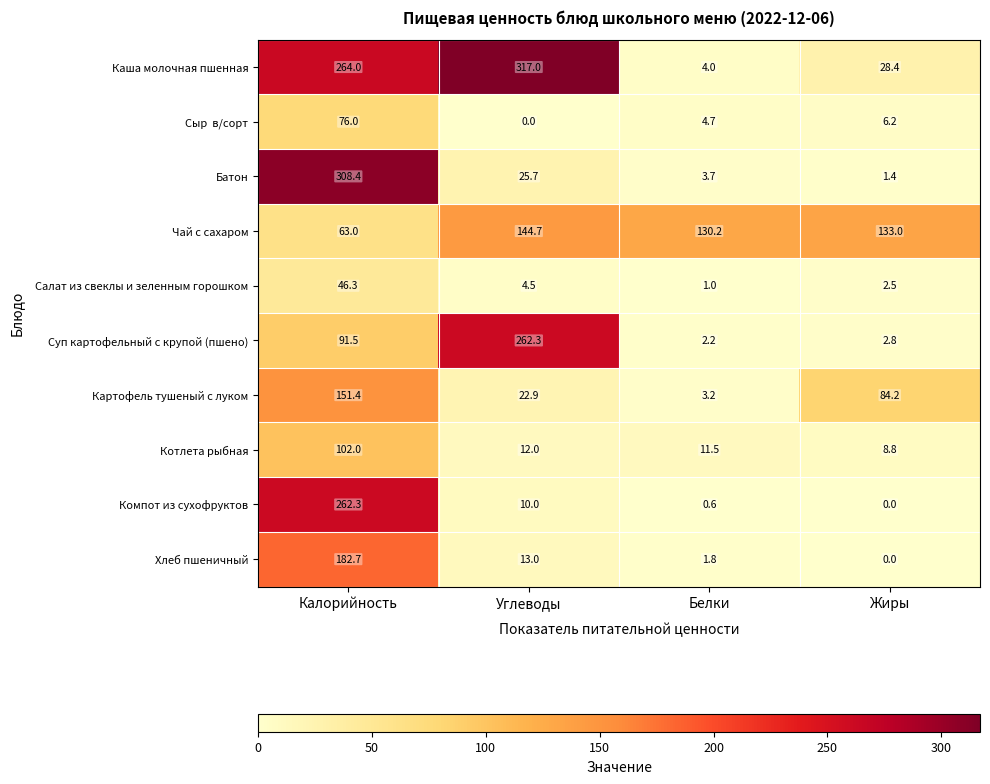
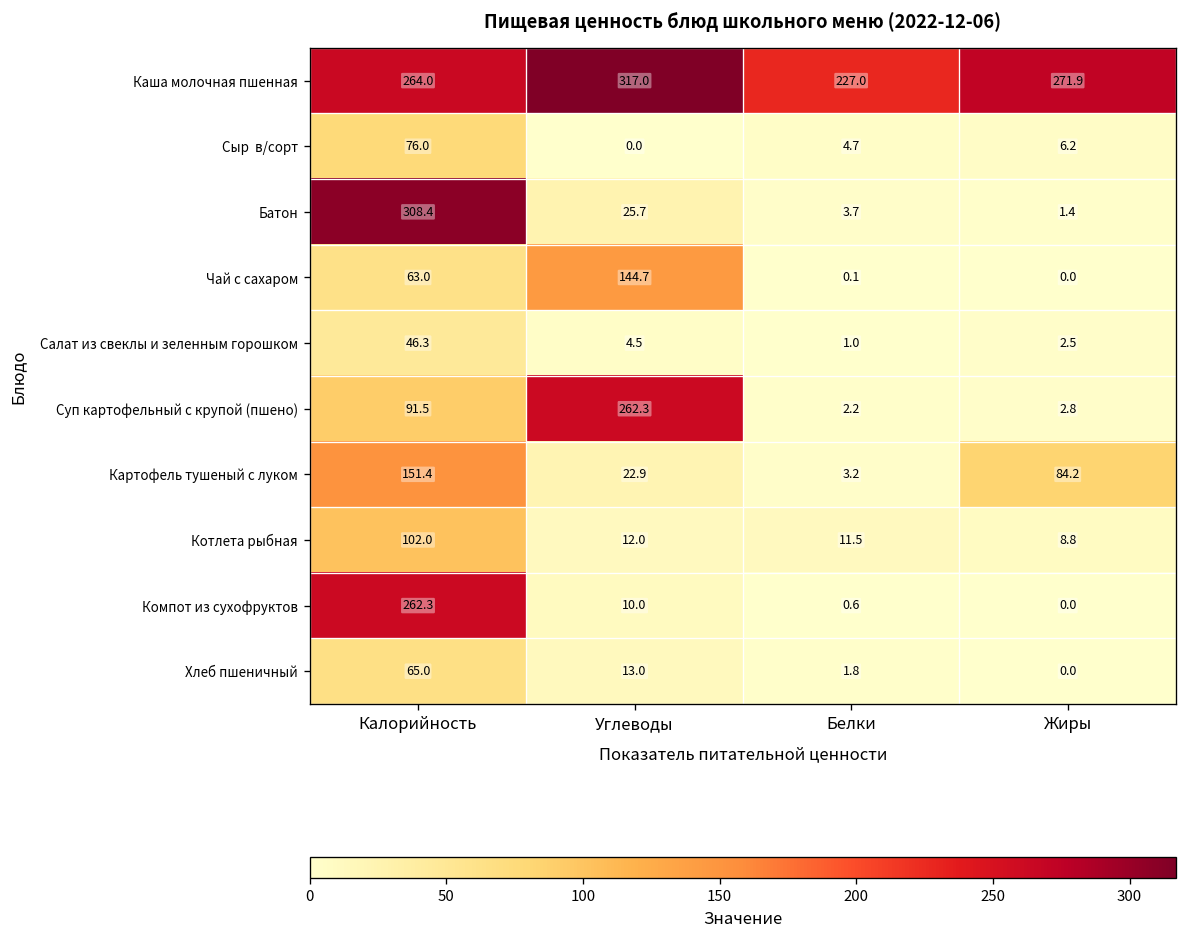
Каша молочная пшенная, Белки: 4.0 -> 227.0
Каша молочная пшенная, Жиры: 28.4 -> 271.9
Чай с сахаром, Белки: 130.2 -> 0.1
Чай с сахаром, Жиры: 133.0 -> 0.0
Хлеб пшеничный, Калорийность: 182.7 -> 65.0
